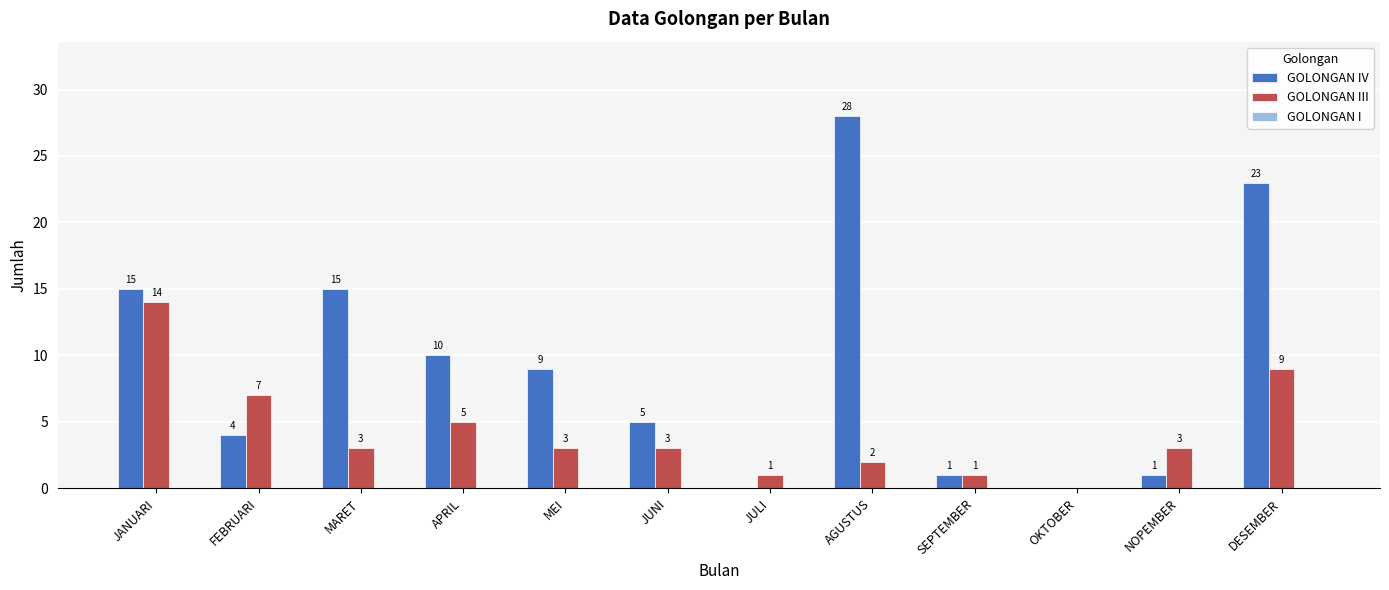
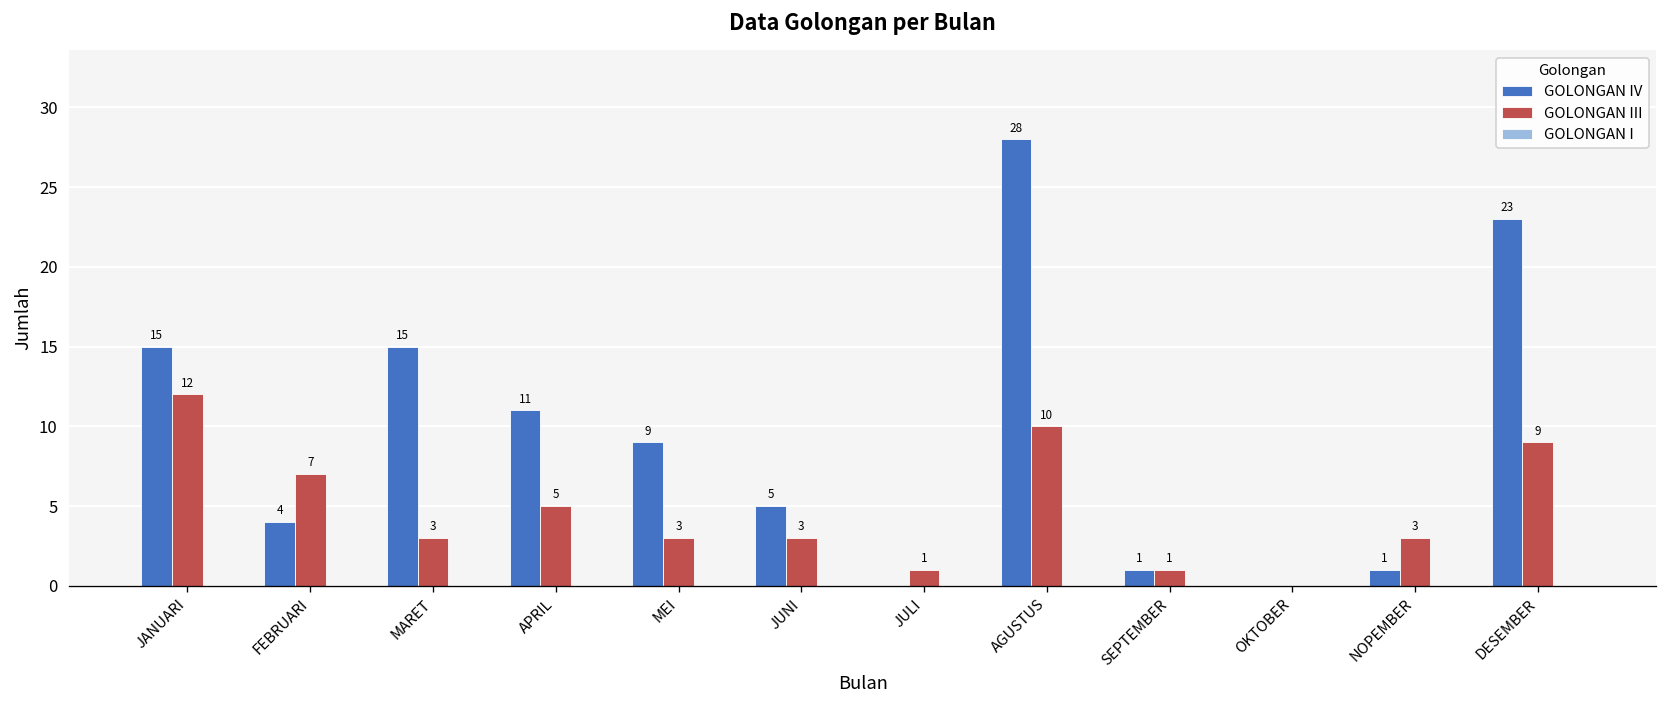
GOLONGAN III, JANUARI: 14 -> 12
GOLONGAN IV, APRIL: 10 -> 11
GOLONGAN III, AGUSTUS: 2 -> 10
